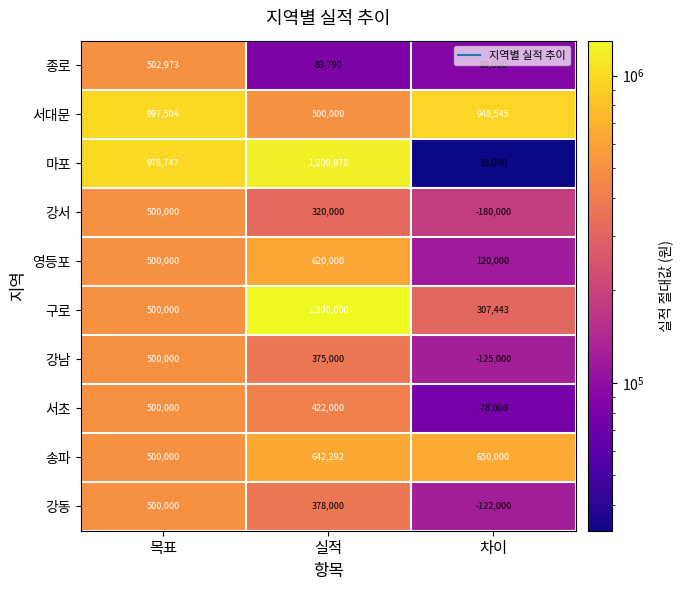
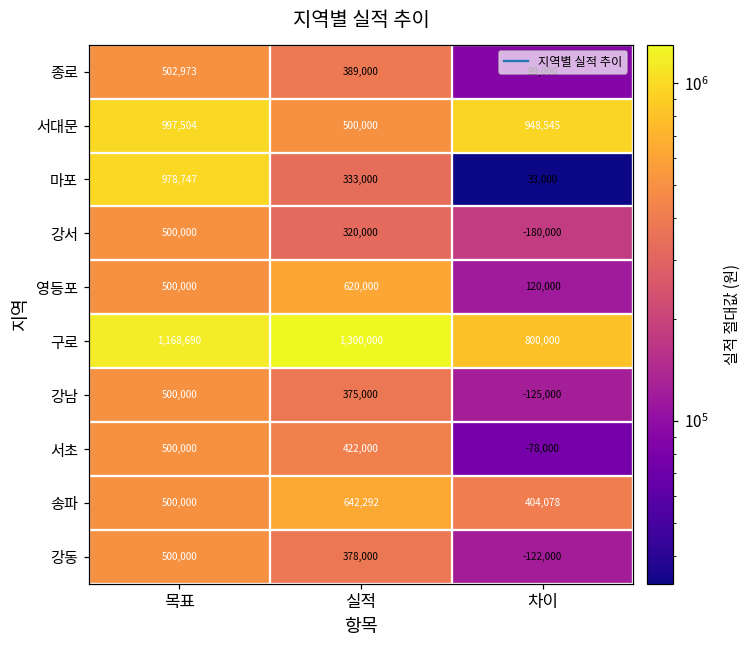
종로, 실적: 83,790 -> 389,000
마포, 실적: 1,209,978 -> 333,000
구로, 목표: 500,000 -> 1,168,690
구로, 차이: 307,443 -> 800,000
송파, 차이: 650,000 -> 404,078
